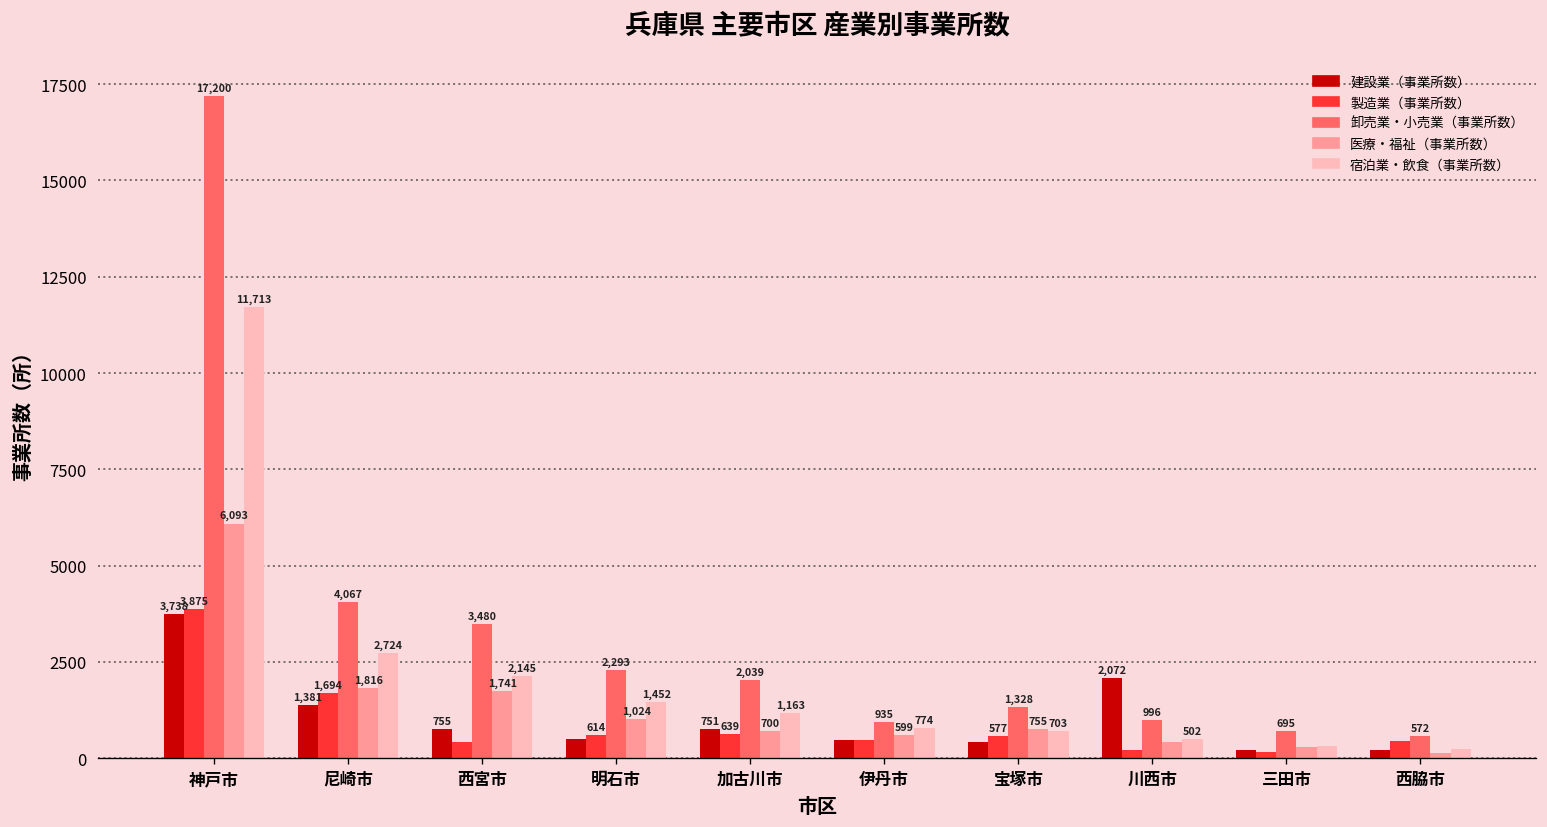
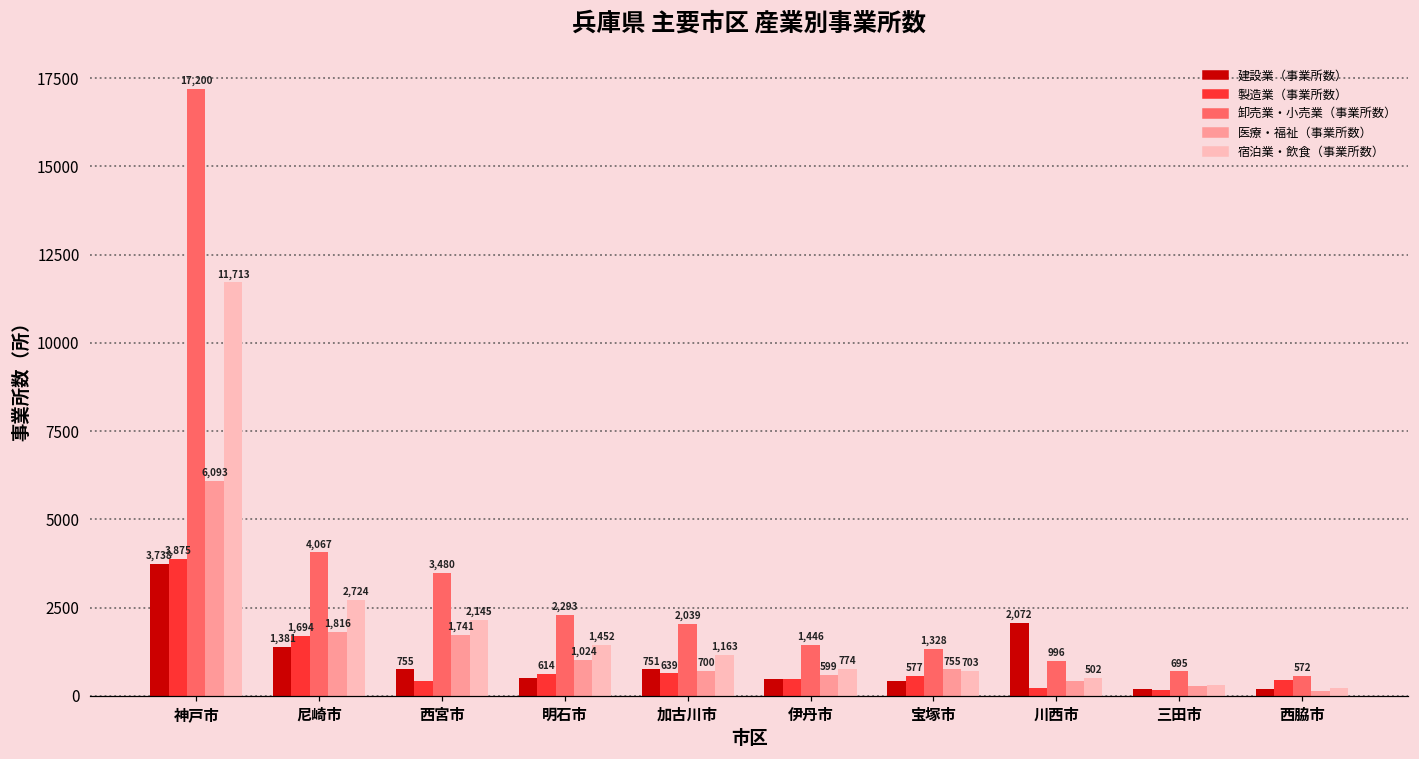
卸売業・小売業（事業所数）, 伊丹市: 935 -> 1,446
